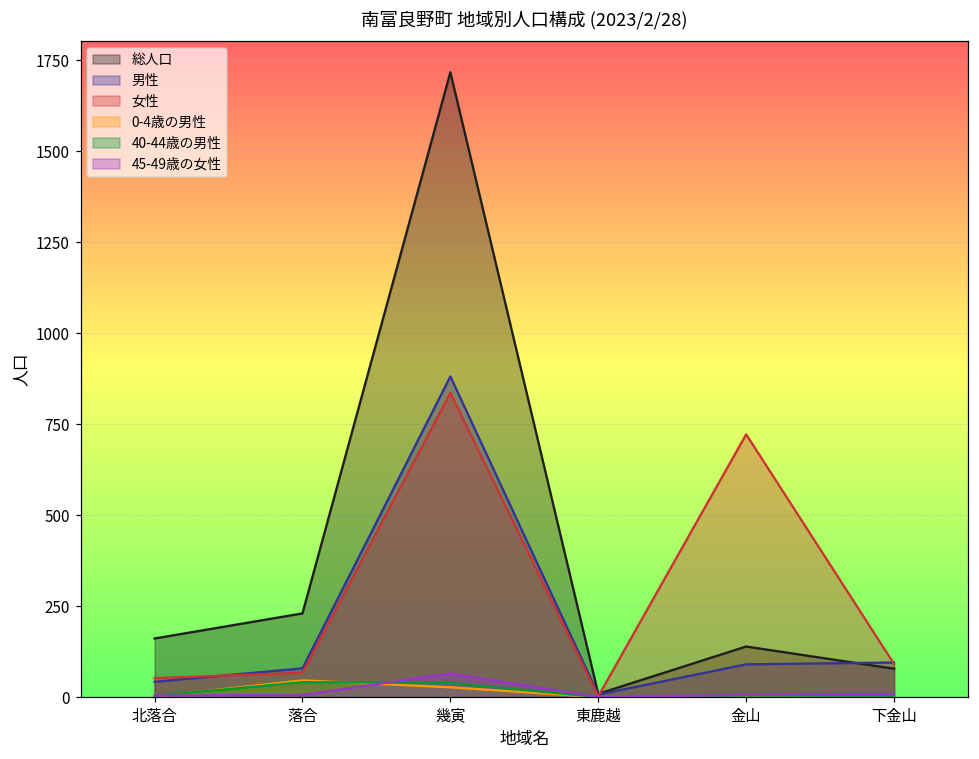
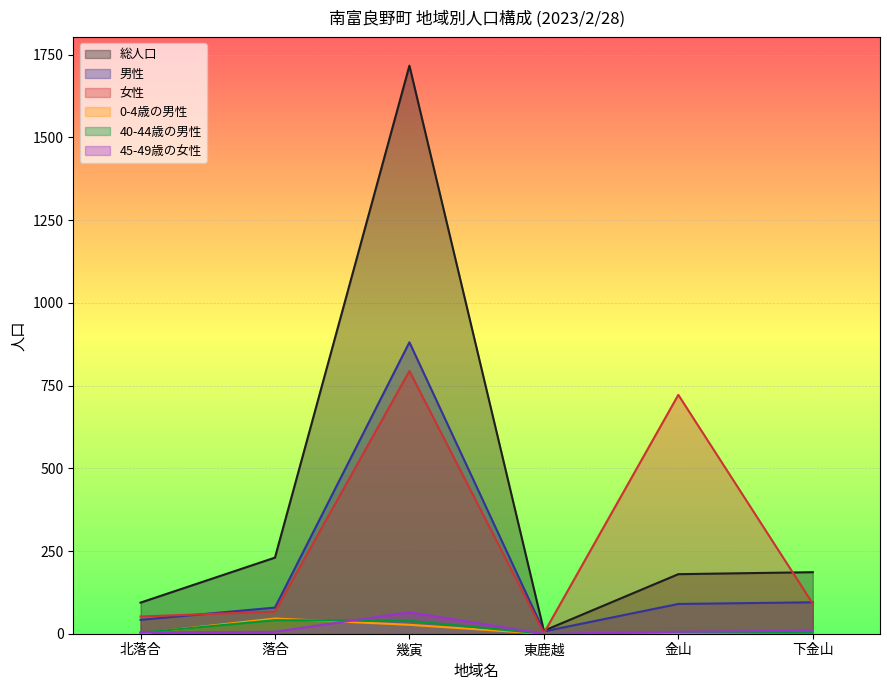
総人口, 北落合: 160 -> 90
女性, 幾寅: 840 -> 790
総人口, 金山: 140 -> 180
総人口, 下金山: 80 -> 190
